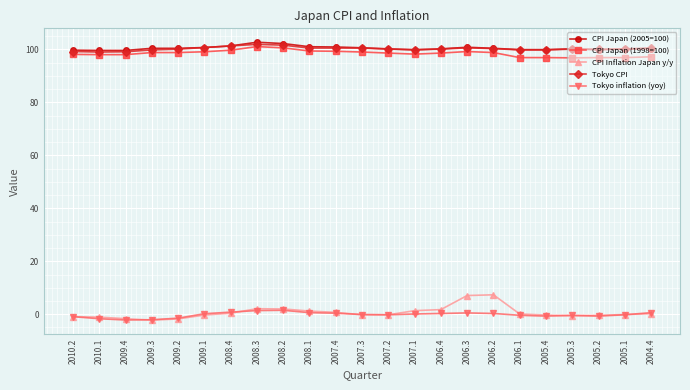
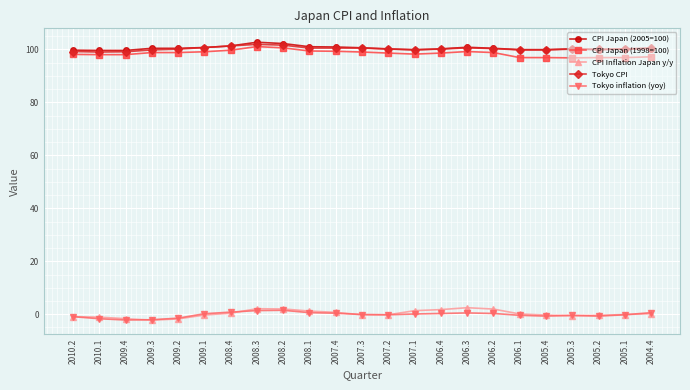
CPI Inflation Japan y/y, 2006.3: 7 -> 2
CPI Inflation Japan y/y, 2006.2: 7 -> 2
